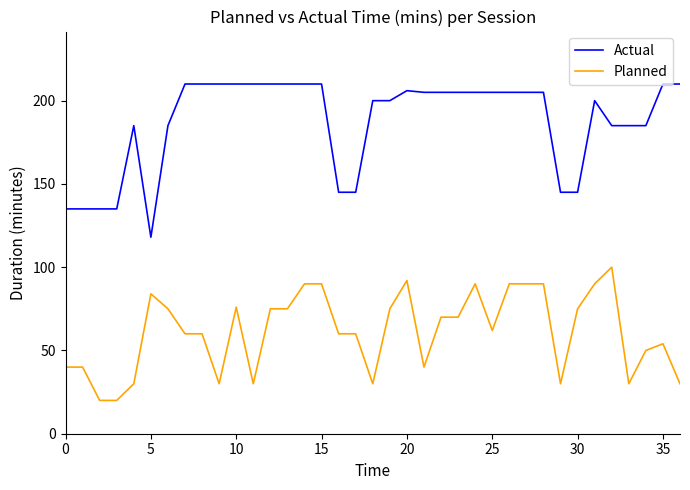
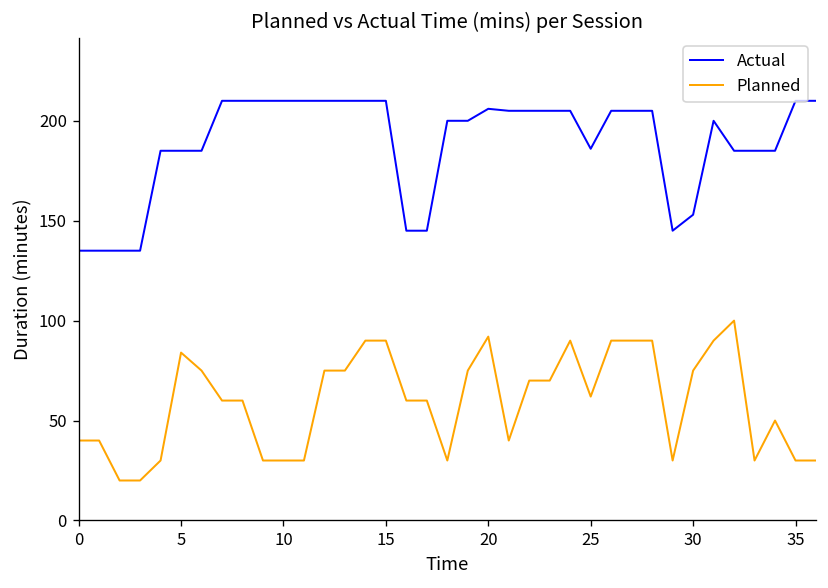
Actual, 5: 118 -> 185
Planned, 10: 76 -> 30
Actual, 25: 205 -> 186
Actual, 30: 145 -> 153
Planned, 35: 54 -> 30
